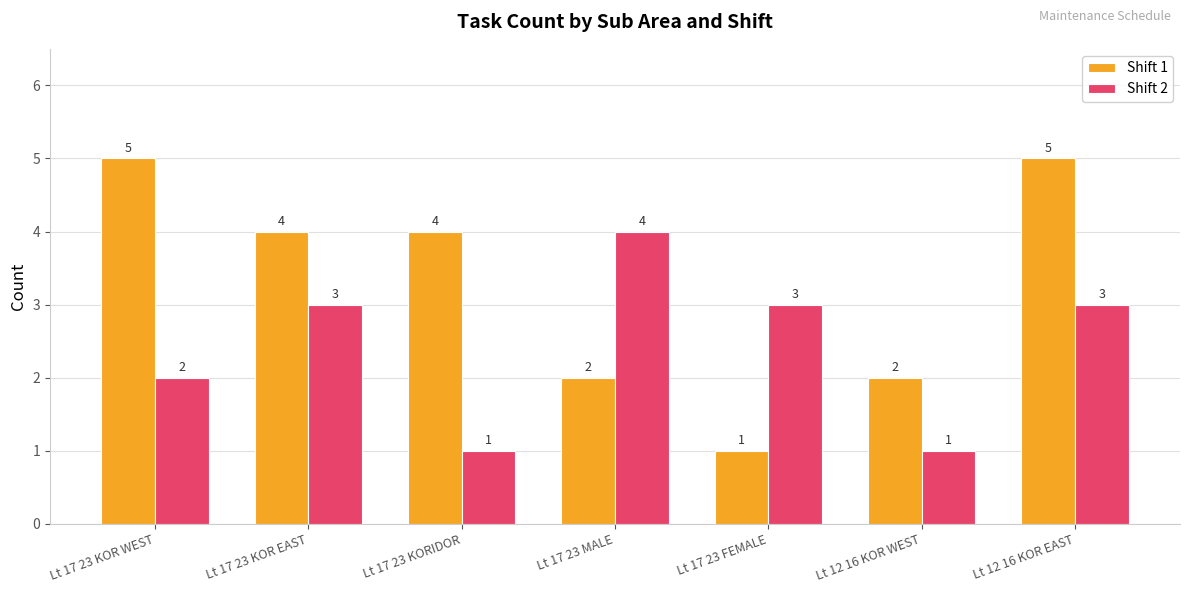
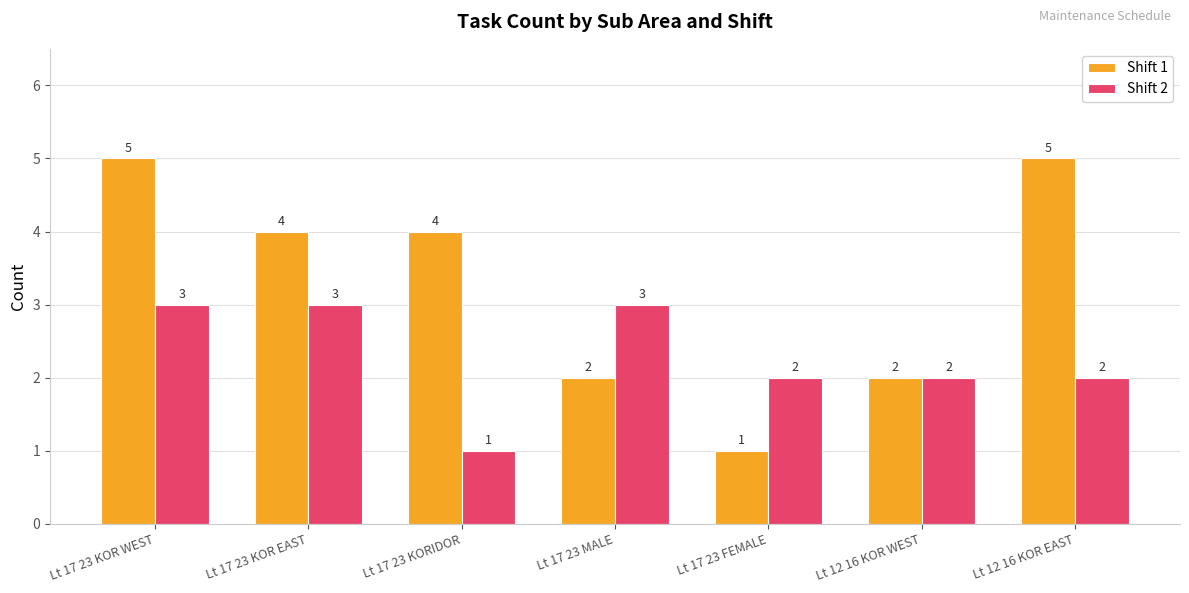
Shift 2, Lt 17 23 KOR WEST: 2 -> 3
Shift 2, Lt 17 23 MALE: 4 -> 3
Shift 2, Lt 17 23 FEMALE: 3 -> 2
Shift 2, Lt 12 16 KOR WEST: 1 -> 2
Shift 2, Lt 12 16 KOR EAST: 3 -> 2
